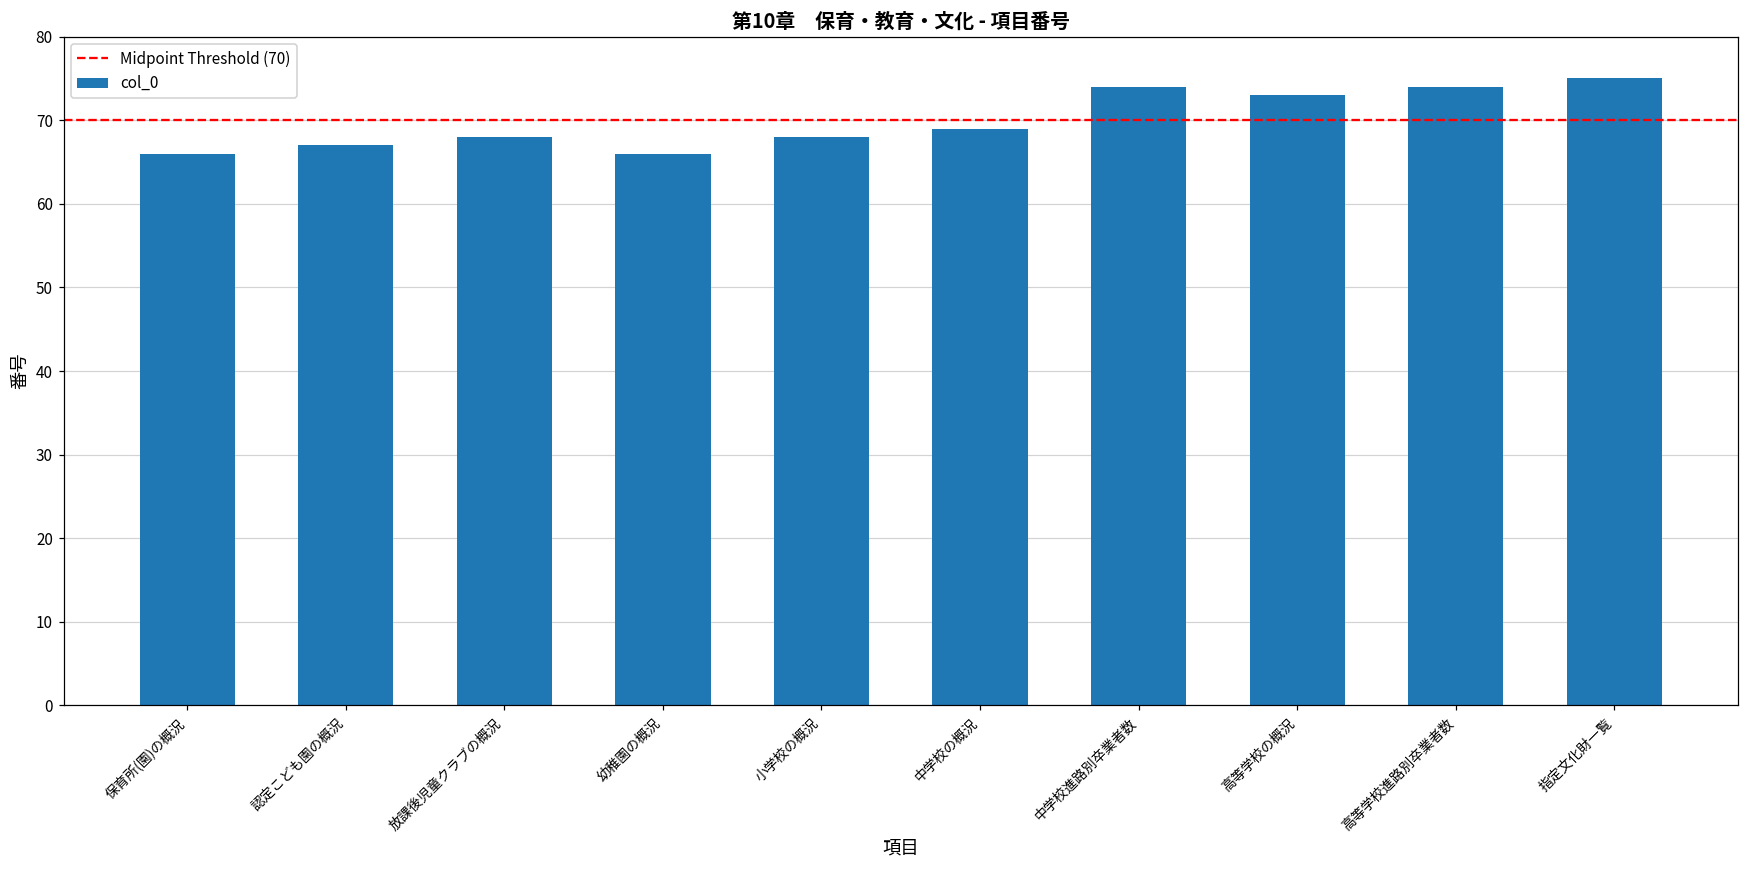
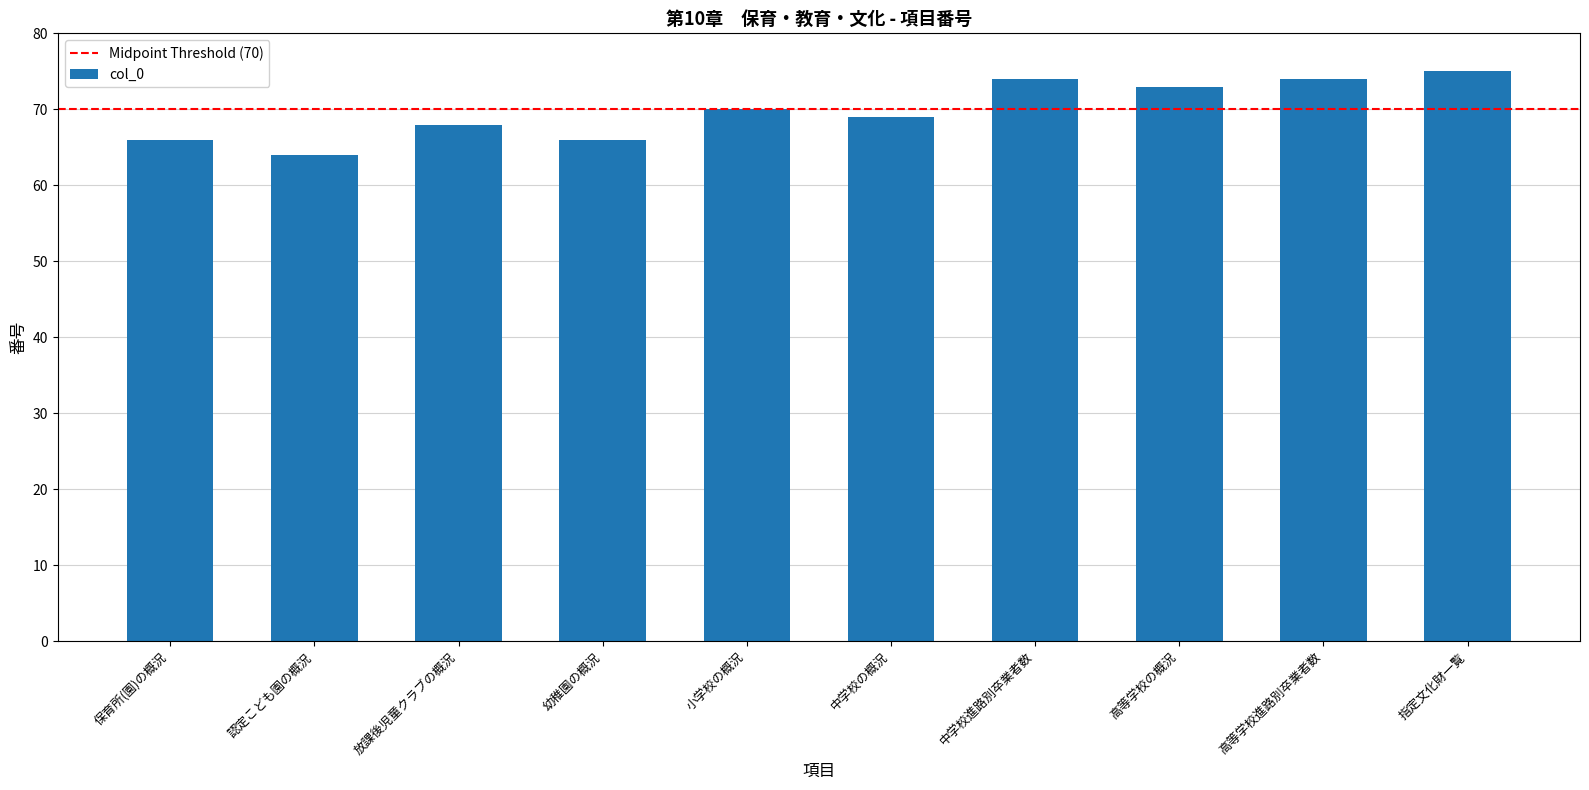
認定こども園の概況: 67 -> 64
小学校の概況: 68 -> 70
